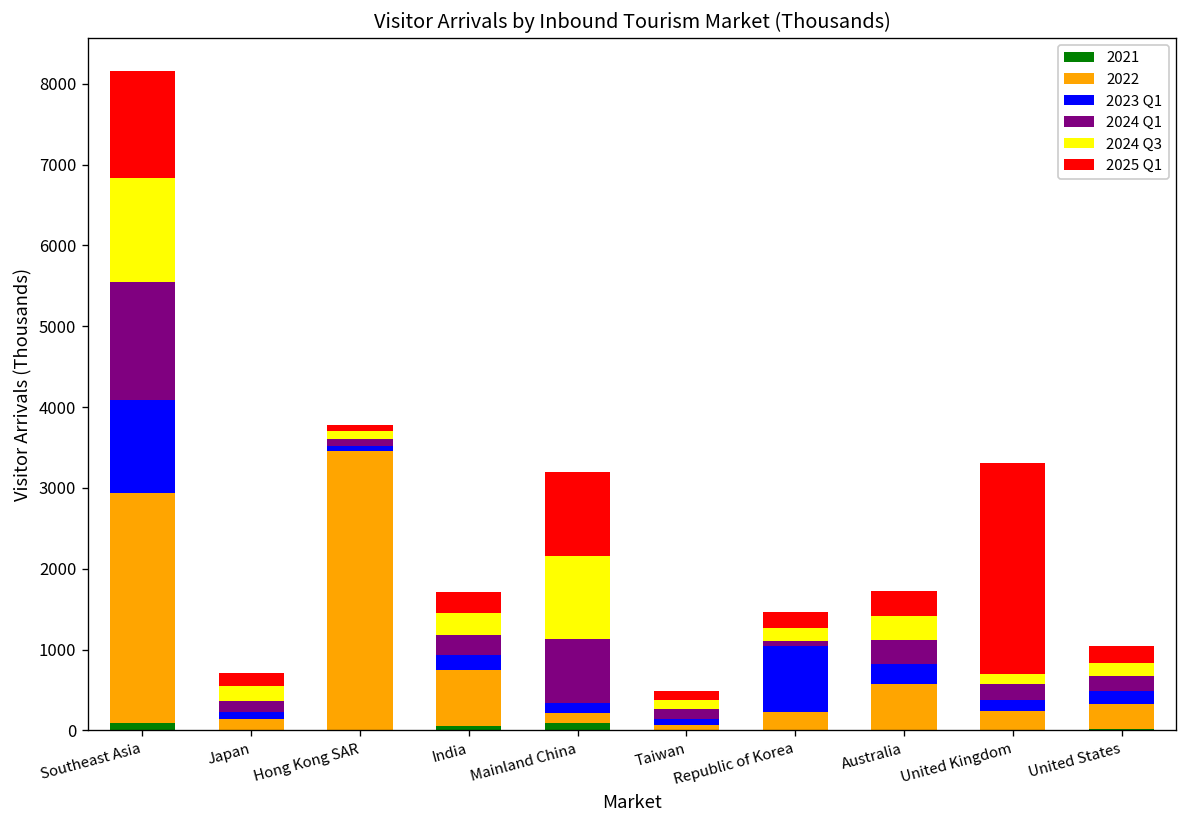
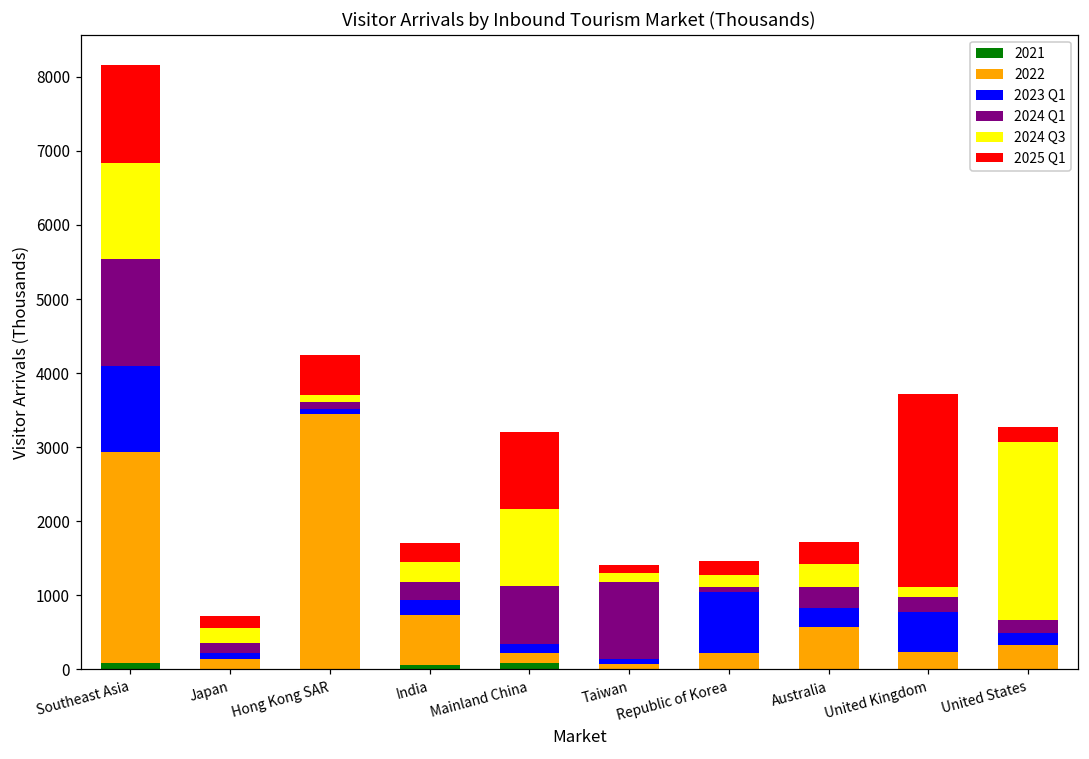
2025 Q1, Hong Kong SAR: 100 -> 500
2024 Q1, Taiwan: 100 -> 1000
2023 Q1, United Kingdom: 100 -> 500
2024 Q3, United States: 200 -> 2400
